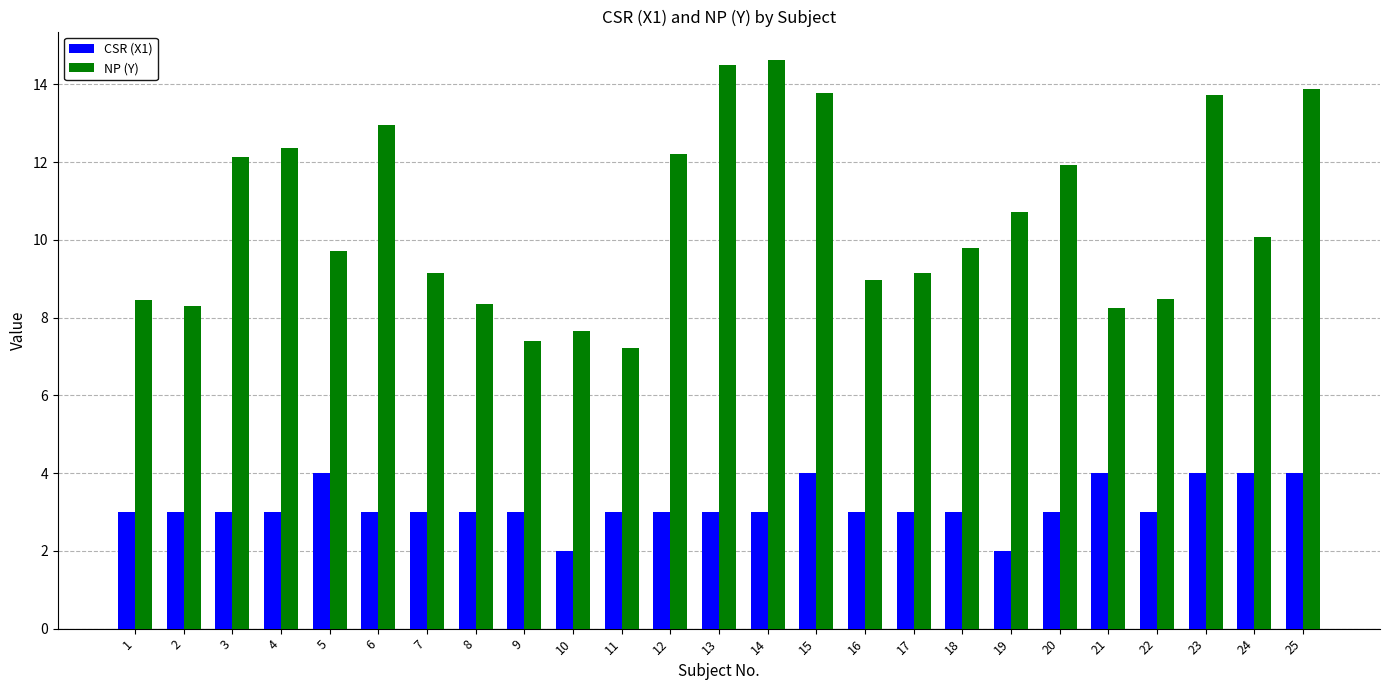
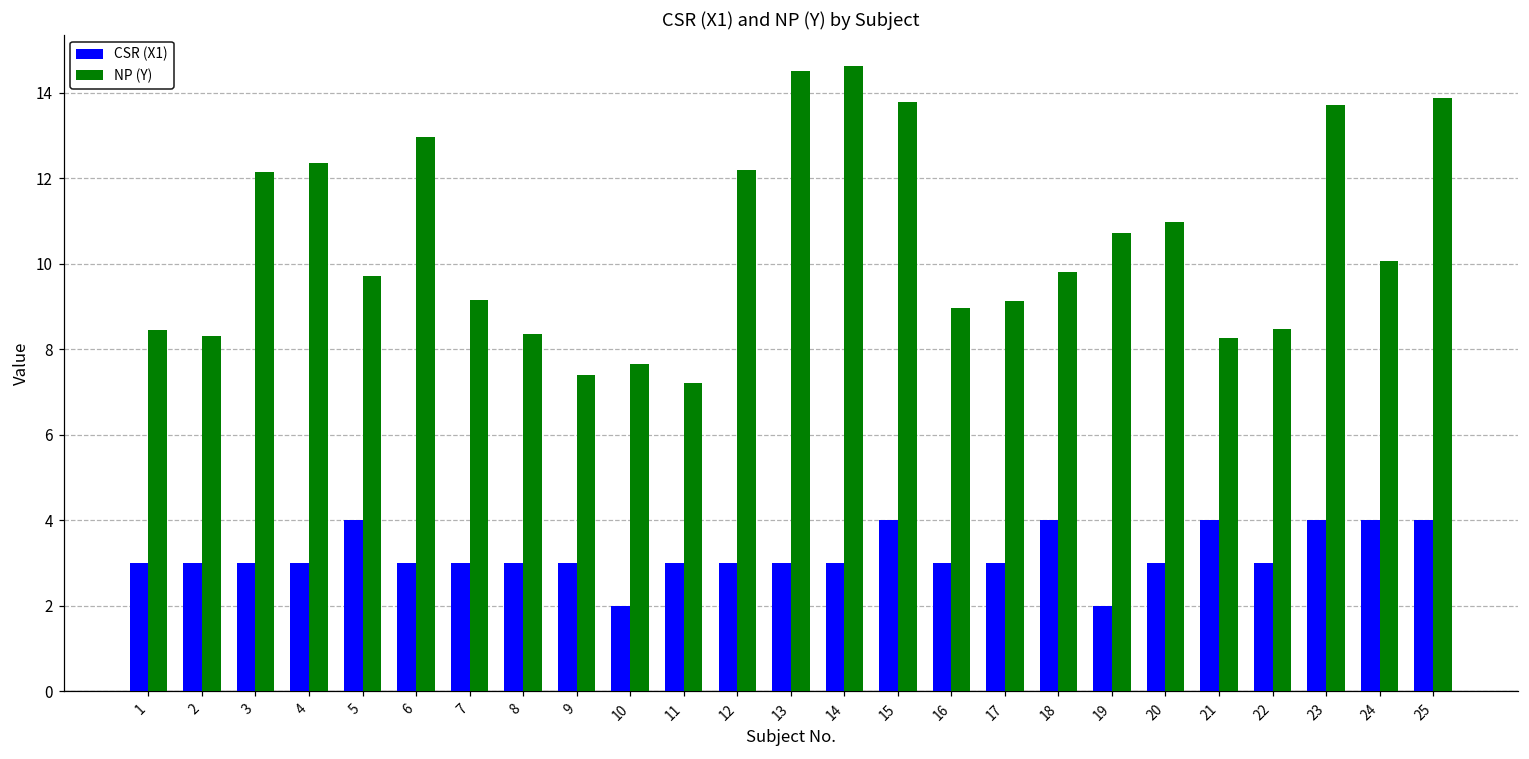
CSR (X1), 18: 3 -> 4
NP (Y), 20: 11.9 -> 11.0
